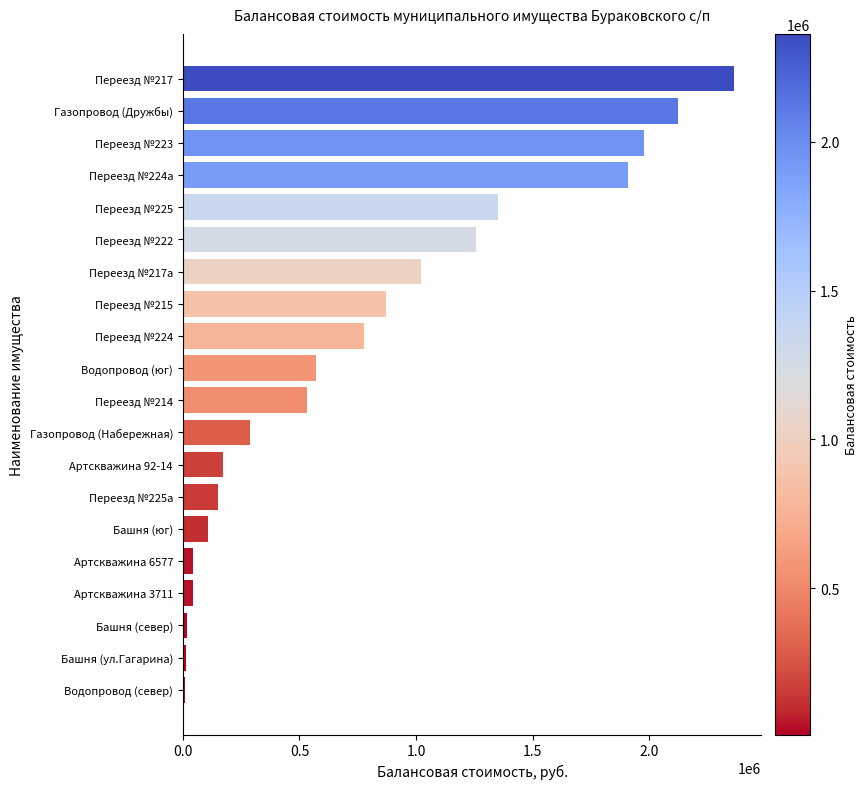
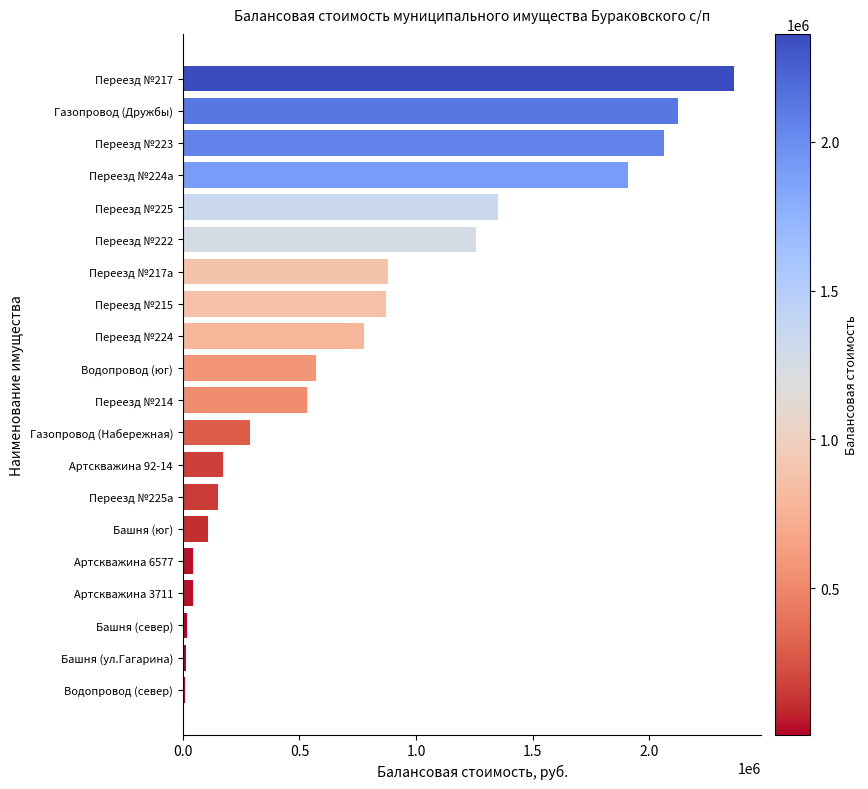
Переезд №223: 1980000 -> 2060000
Переезд №217а: 1020000 -> 880000
